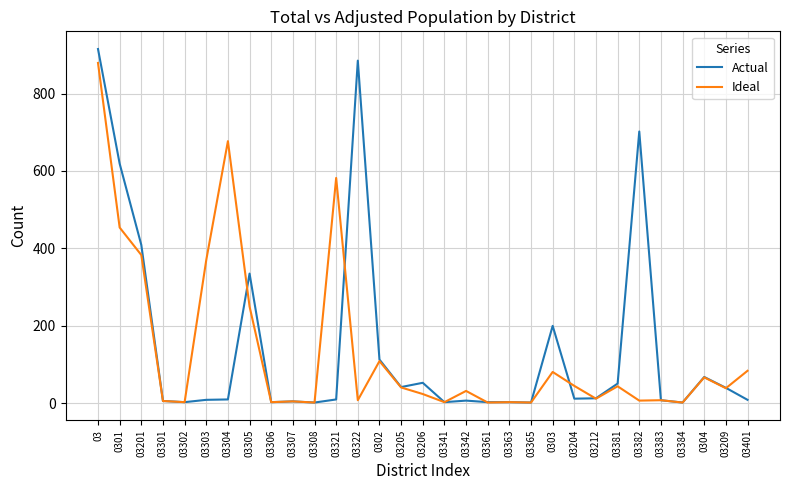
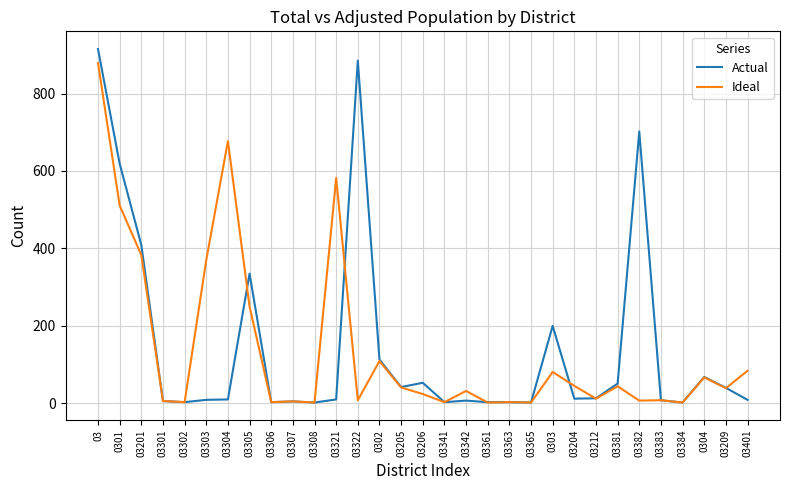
Ideal, 0301: 450 -> 510
